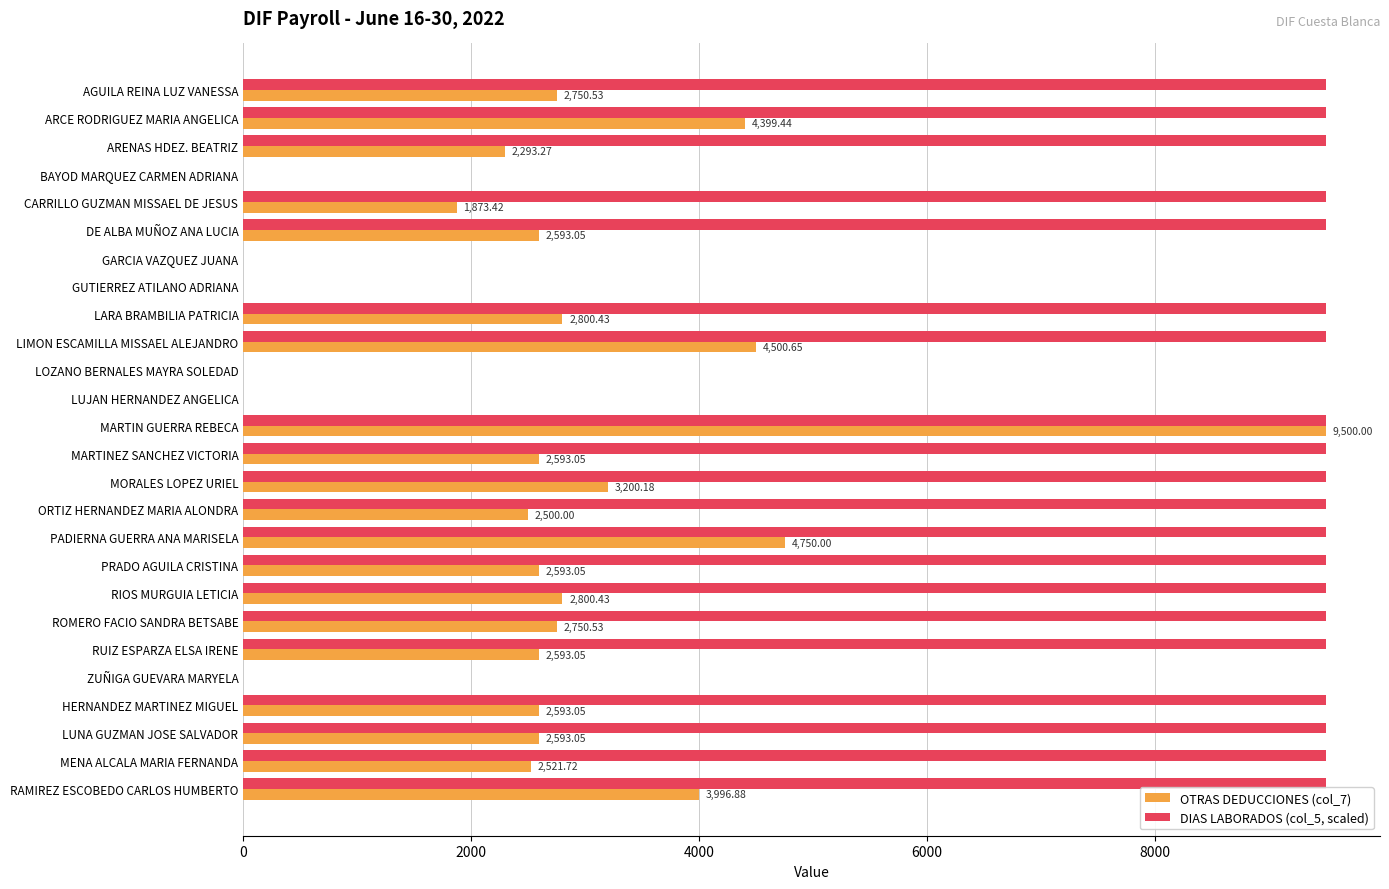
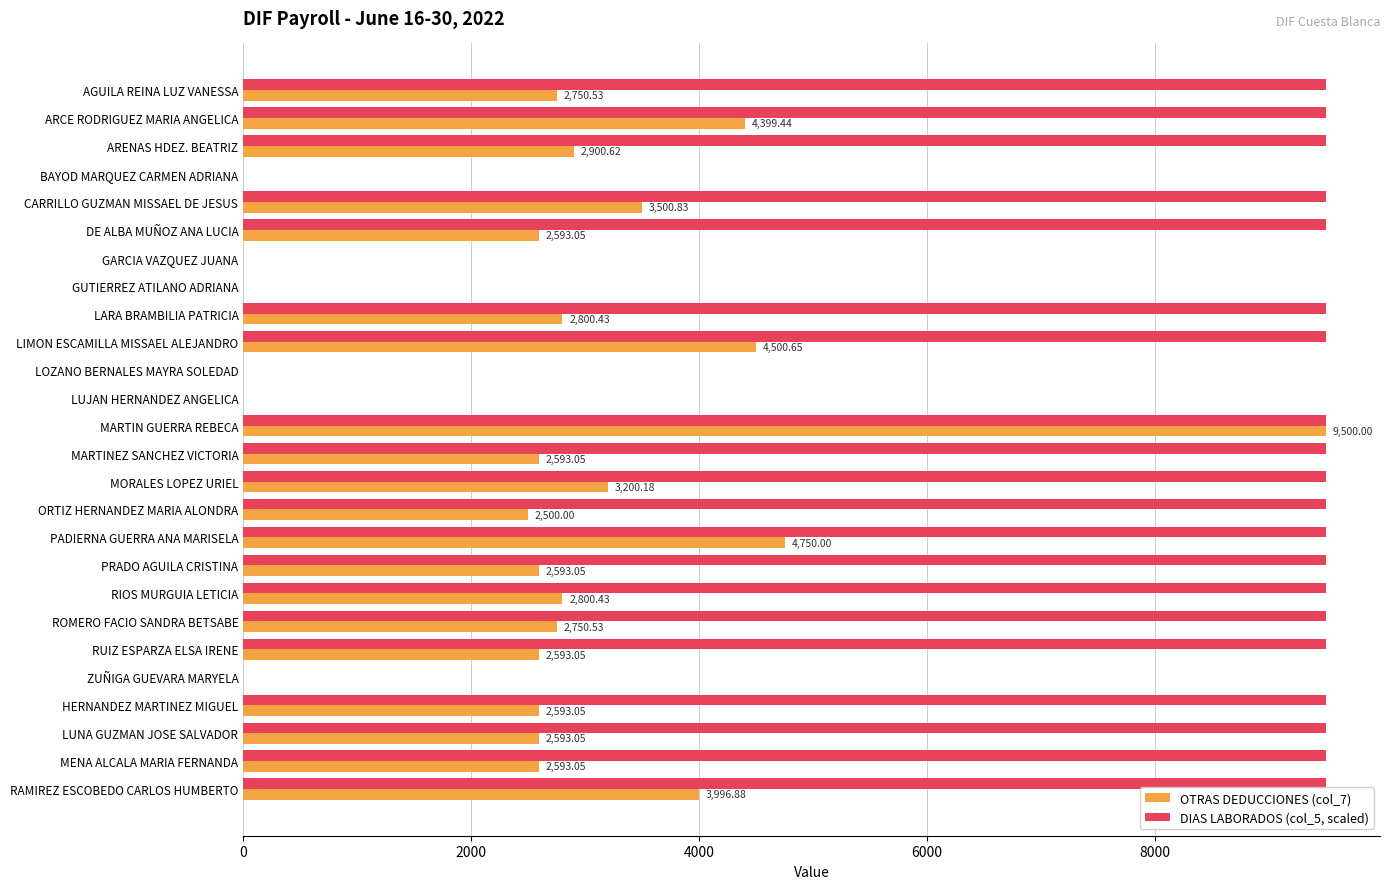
OTRAS DEDUCCIONES (col_7), ARENAS HDEZ. BEATRIZ: 2,293.27 -> 2,900.62
OTRAS DEDUCCIONES (col_7), CARRILLO GUZMAN MISSAEL DE JESUS: 1,873.42 -> 3,500.83
OTRAS DEDUCCIONES (col_7), MENA ALCALA MARIA FERNANDA: 2,521.72 -> 2,593.05
